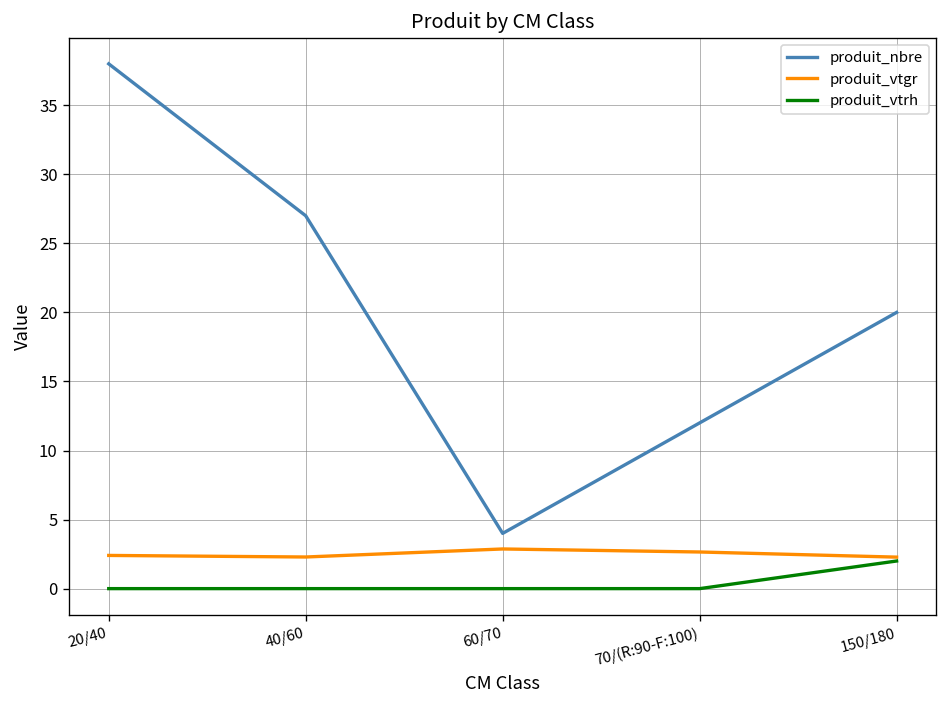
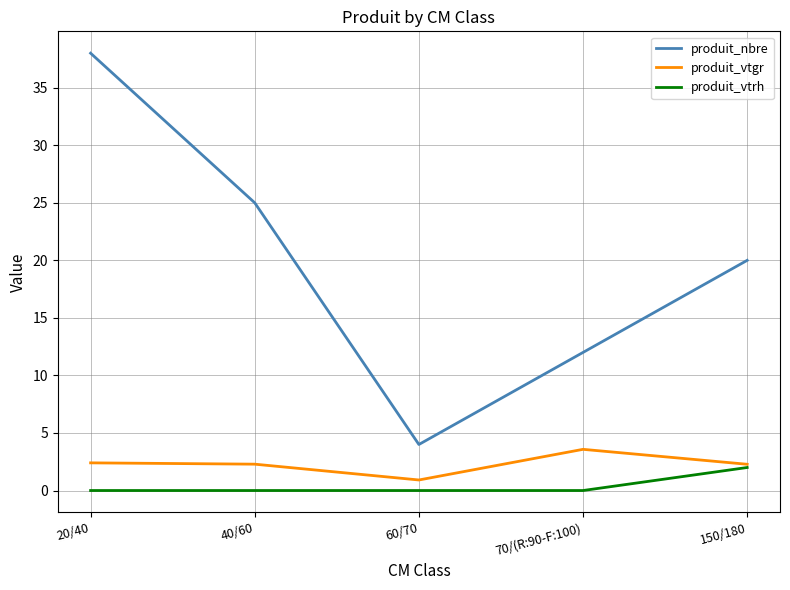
produit_nbre, 40/60: 27 -> 25
produit_vtgr, 60/70: 2.9 -> 0.9
produit_vtgr, 70/(R:90-F:100): 2.7 -> 3.6
